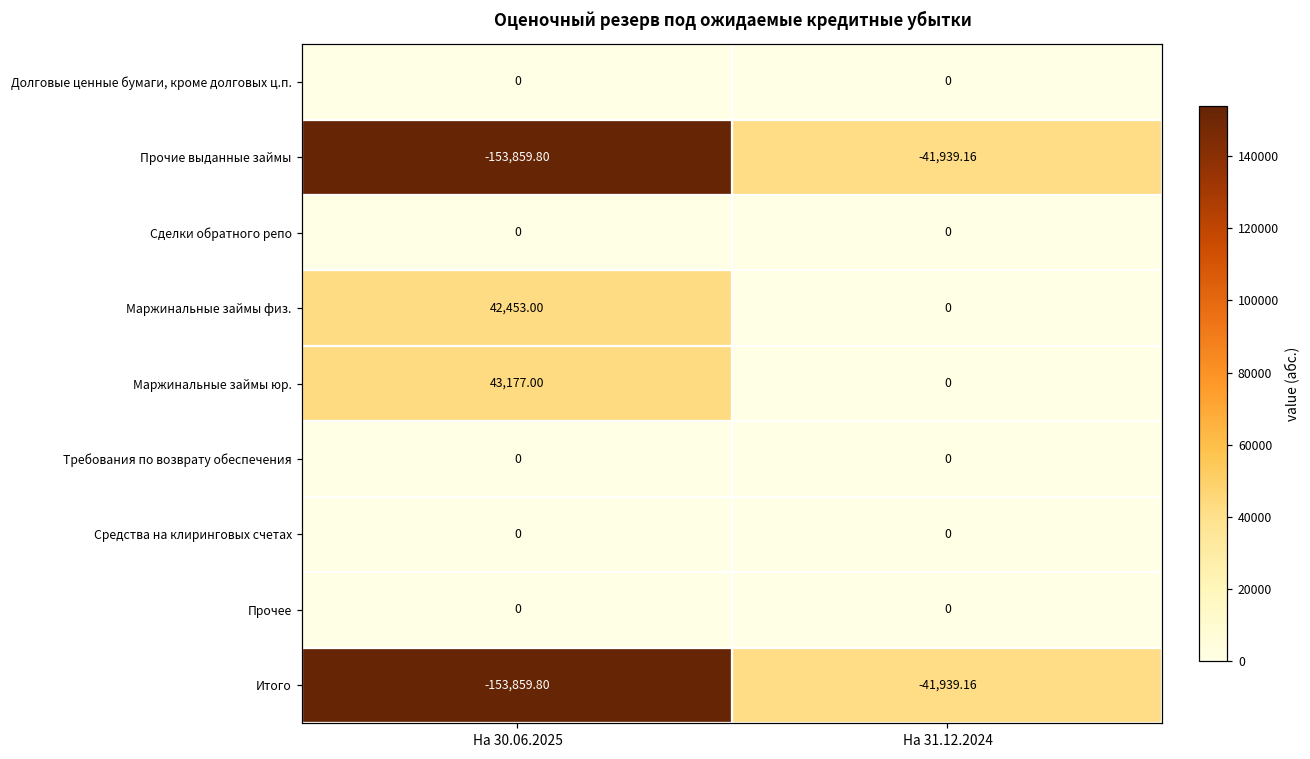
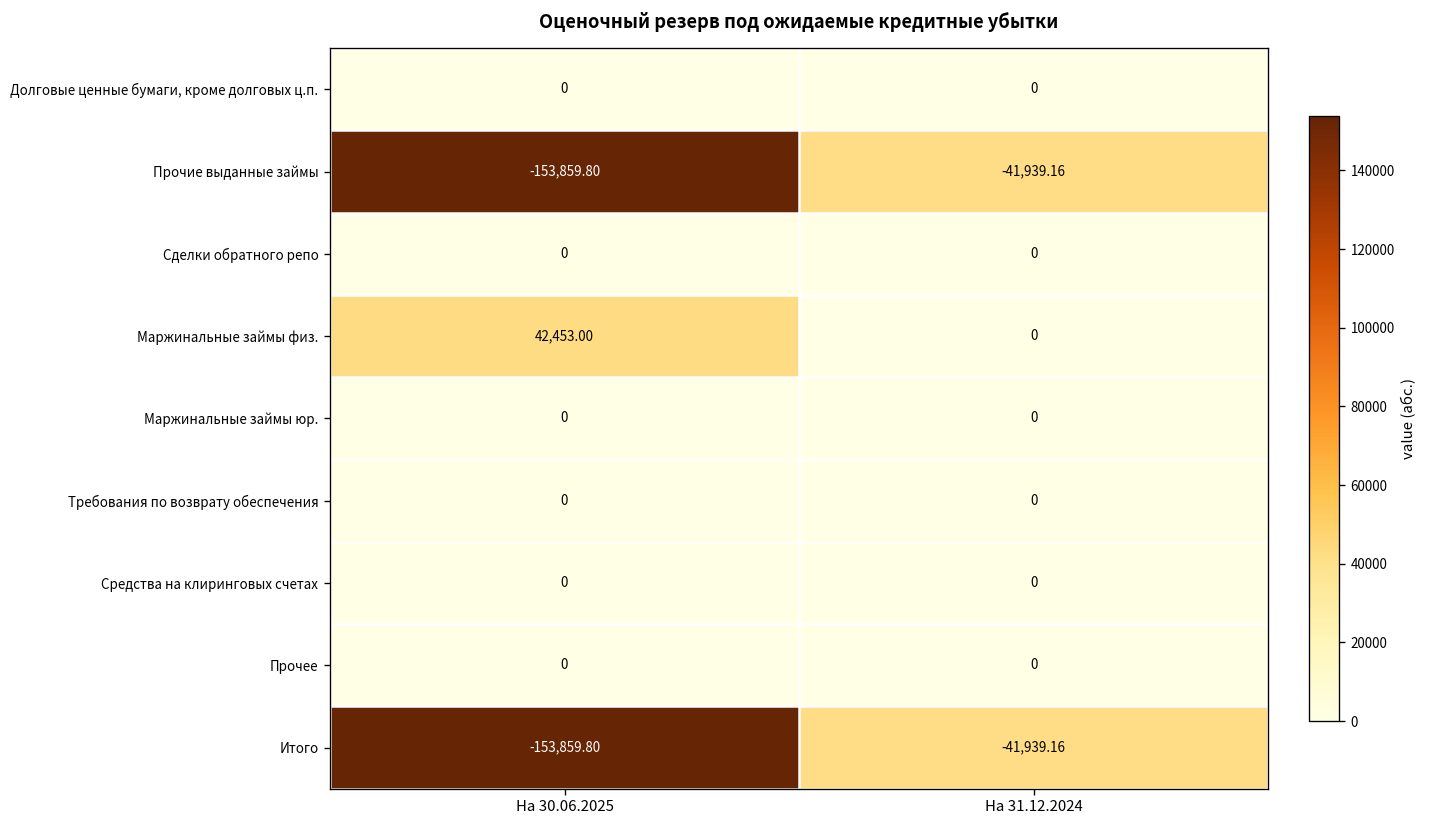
Маржинальные займы юр., На 30.06.2025: 43,177.00 -> 0
